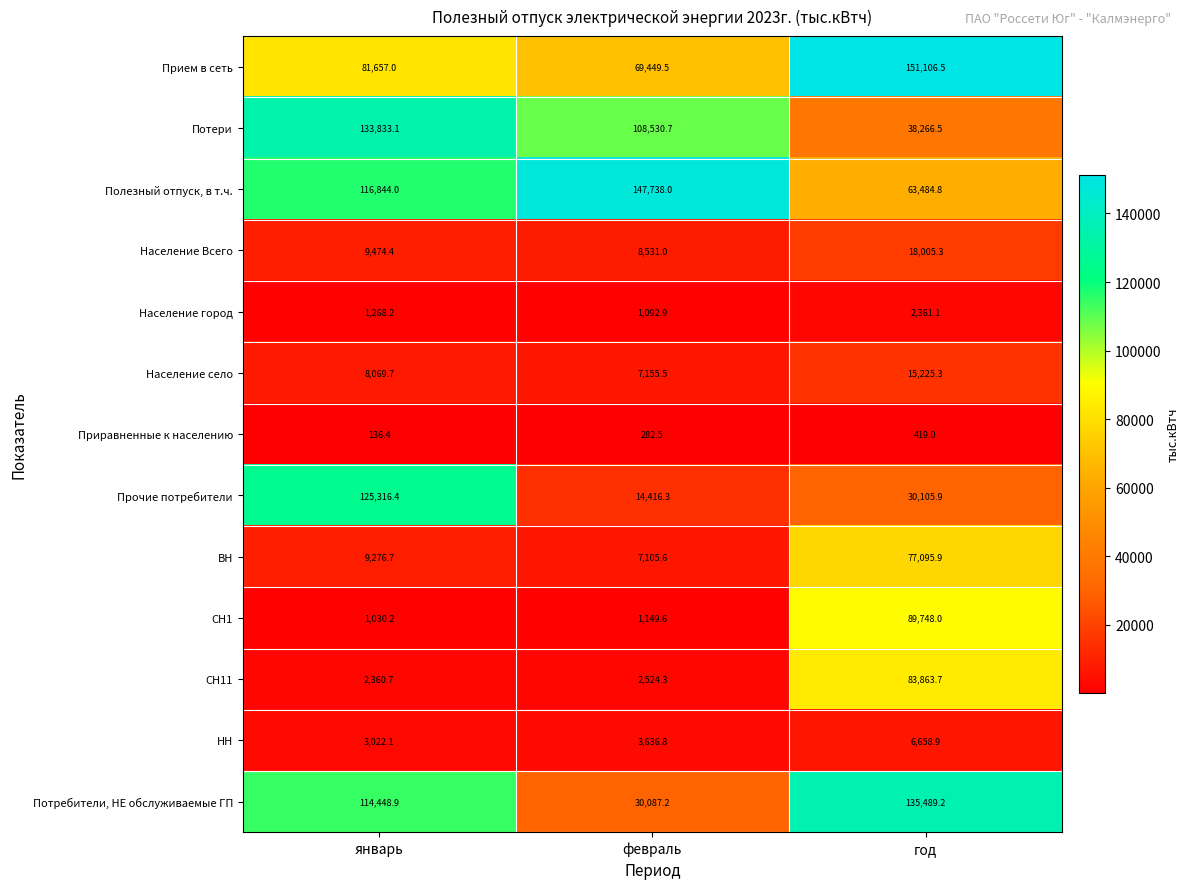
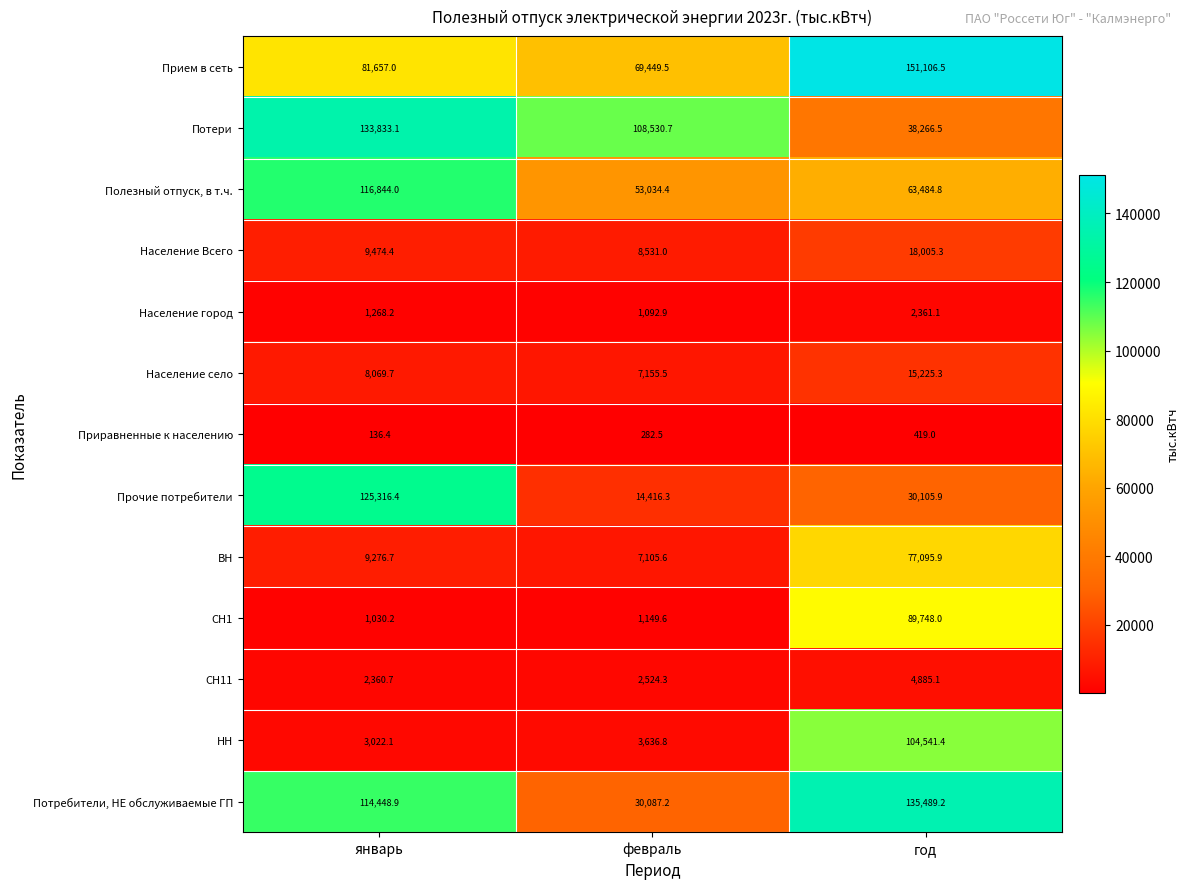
Полезный отпуск, в т.ч., февраль: 147,738.0 -> 53,034.4
СН11, год: 83,863.7 -> 4,885.1
НН, год: 6,658.9 -> 104,541.4
